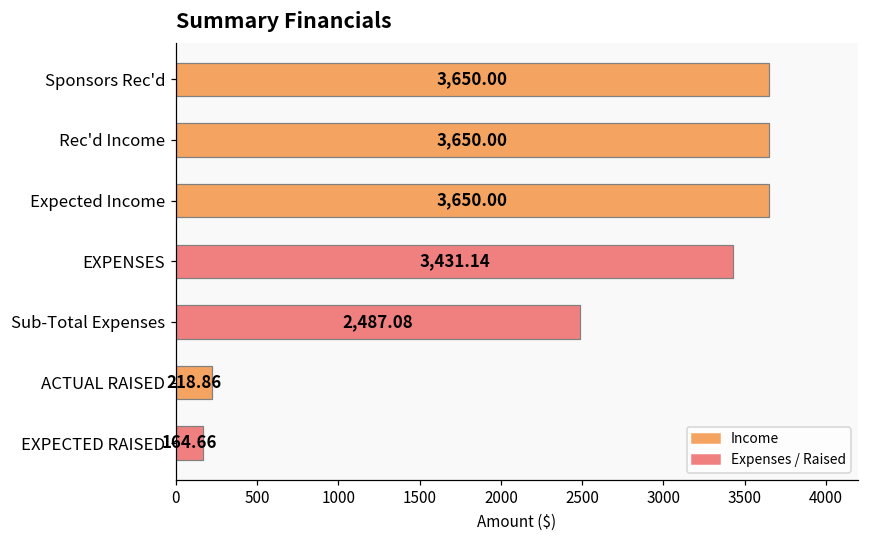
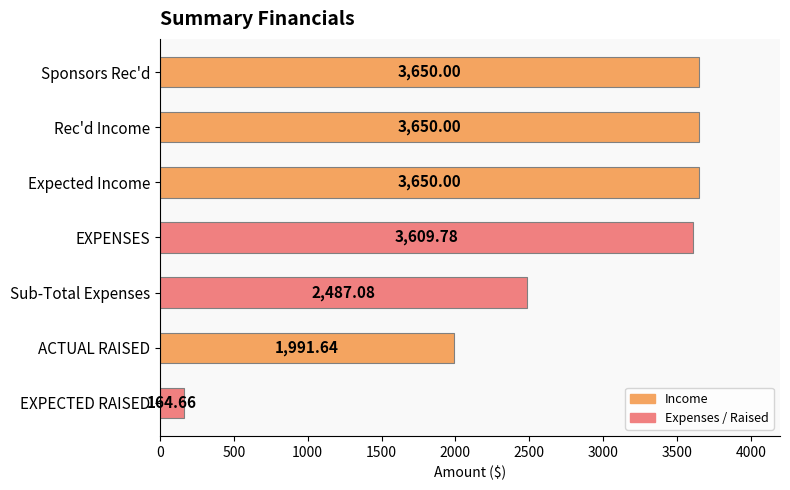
EXPENSES: 3,431.14 -> 3,609.78
ACTUAL RAISED: 218.86 -> 1,991.64
